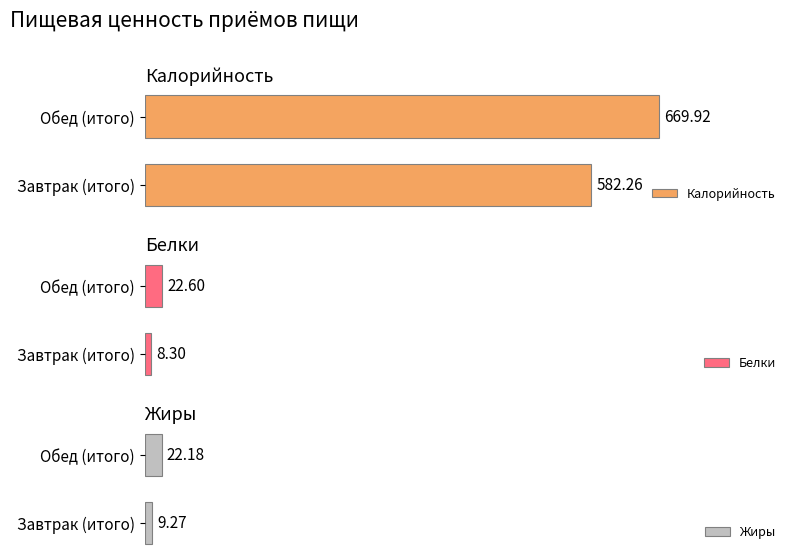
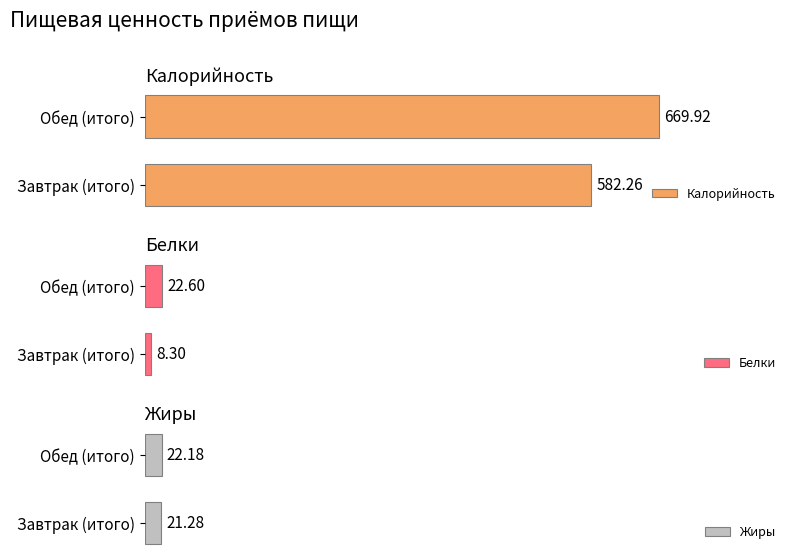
Жиры, Завтрак (итого): 9.27 -> 21.28
